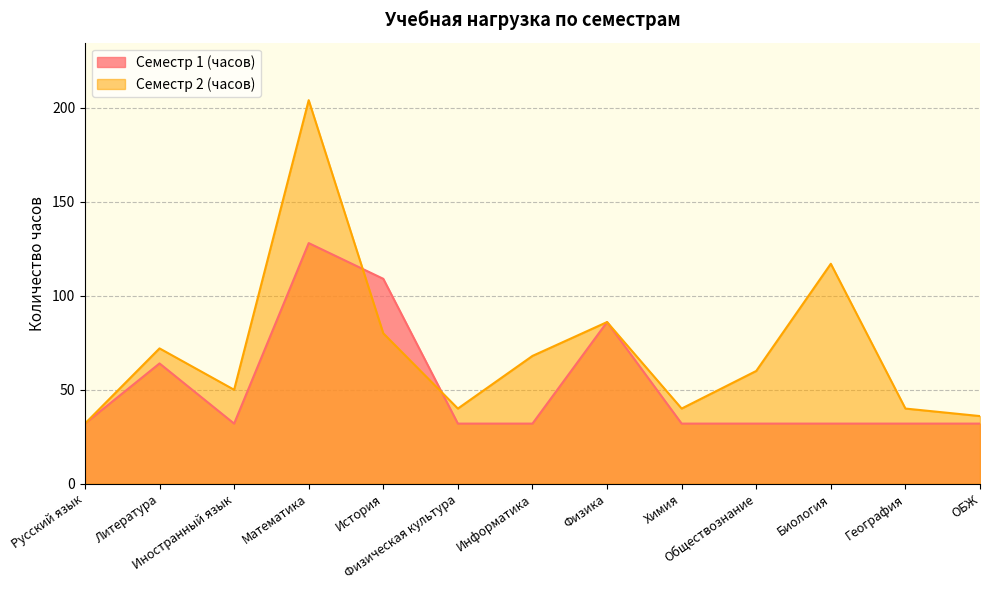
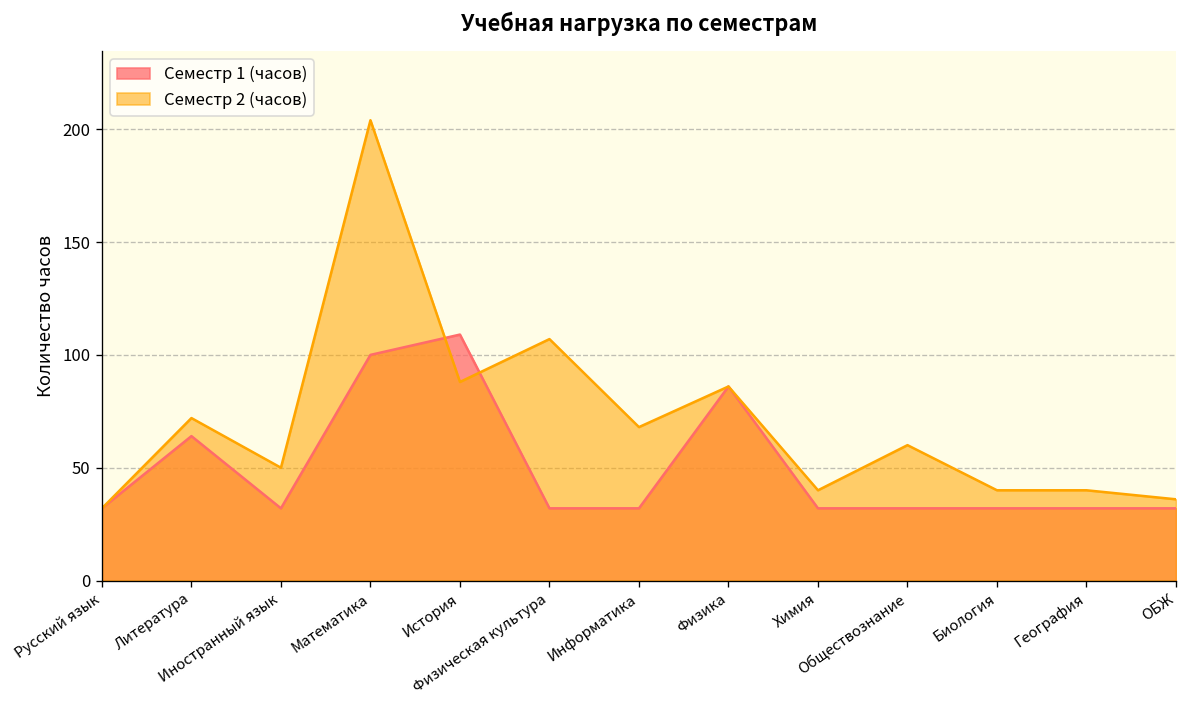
Семестр 1 (часов), Математика: 128 -> 100
Семестр 2 (часов), История: 80 -> 88
Семестр 2 (часов), Физическая культура: 40 -> 107
Семестр 2 (часов), Биология: 117 -> 40
